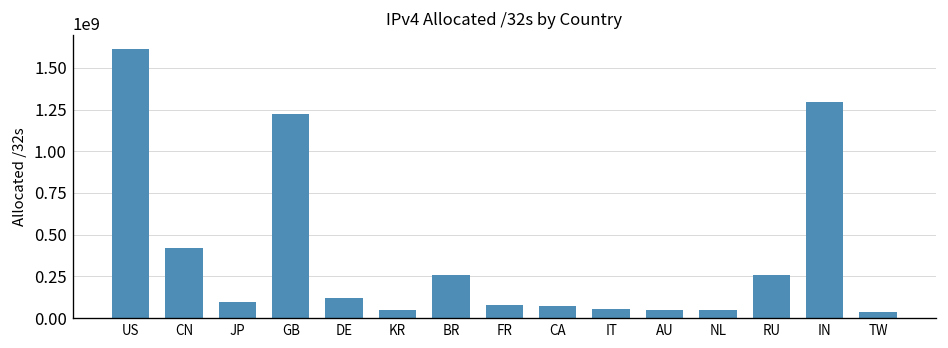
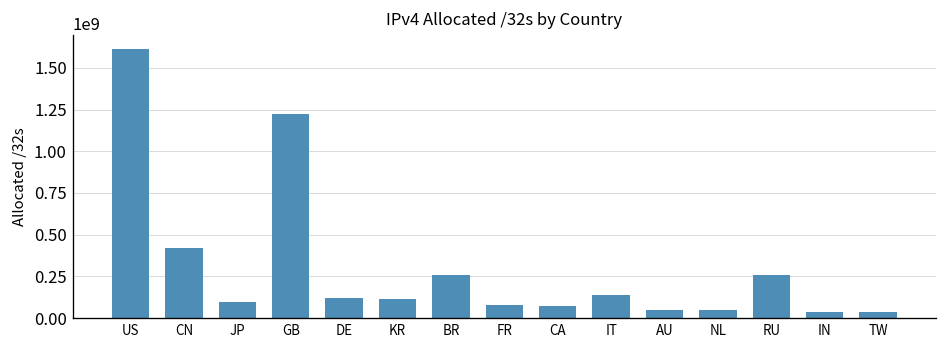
KR: 50000000 -> 110000000
IT: 50000000 -> 140000000
IN: 1290000000 -> 40000000
